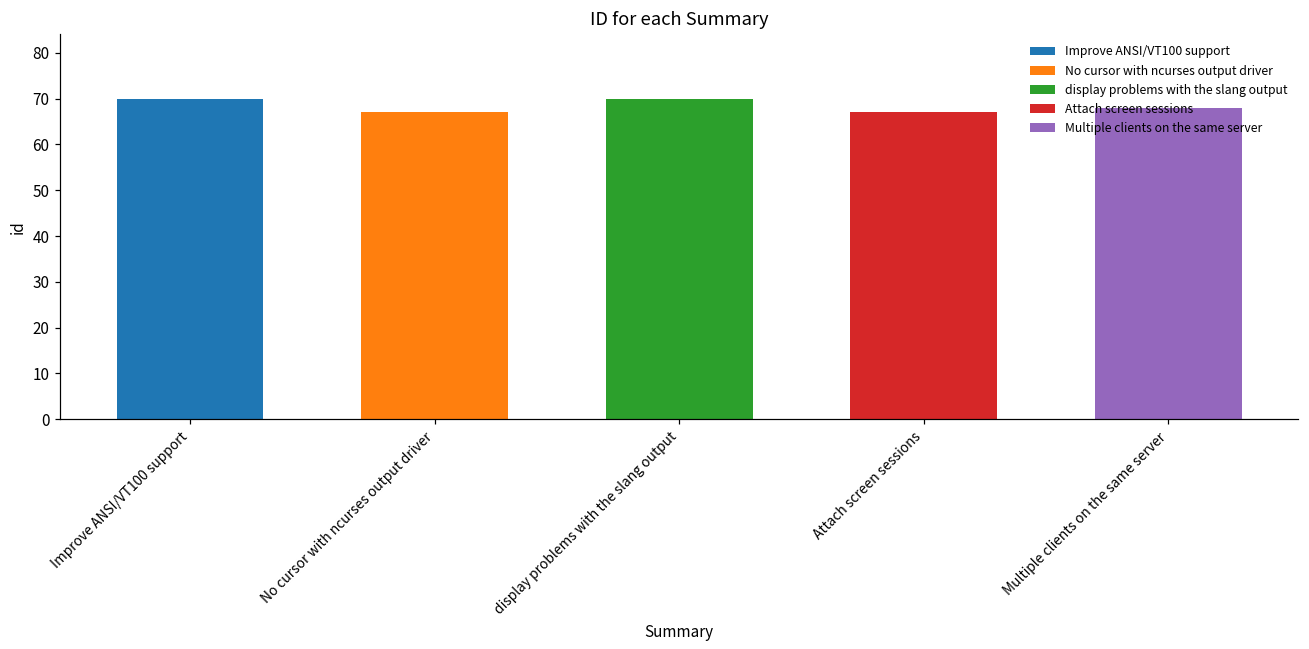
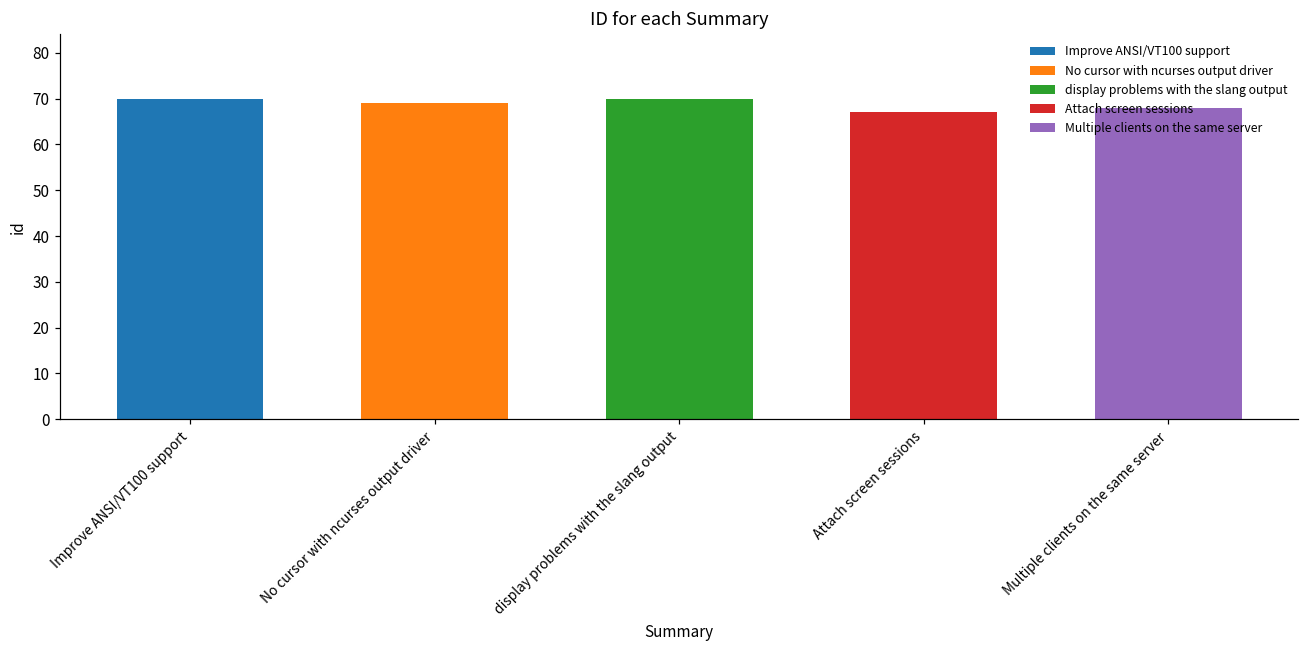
No cursor with ncurses output driver: 67 -> 69
